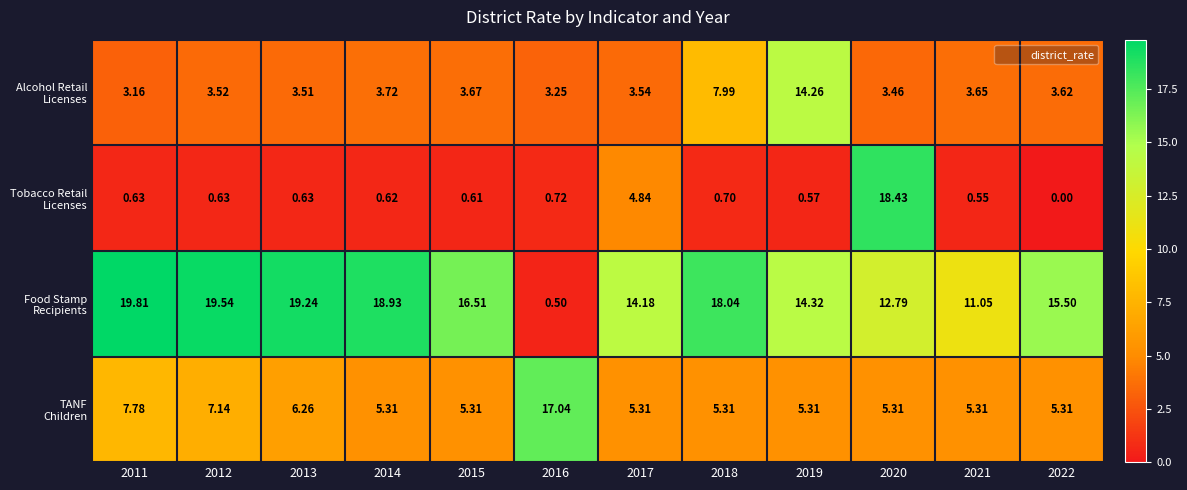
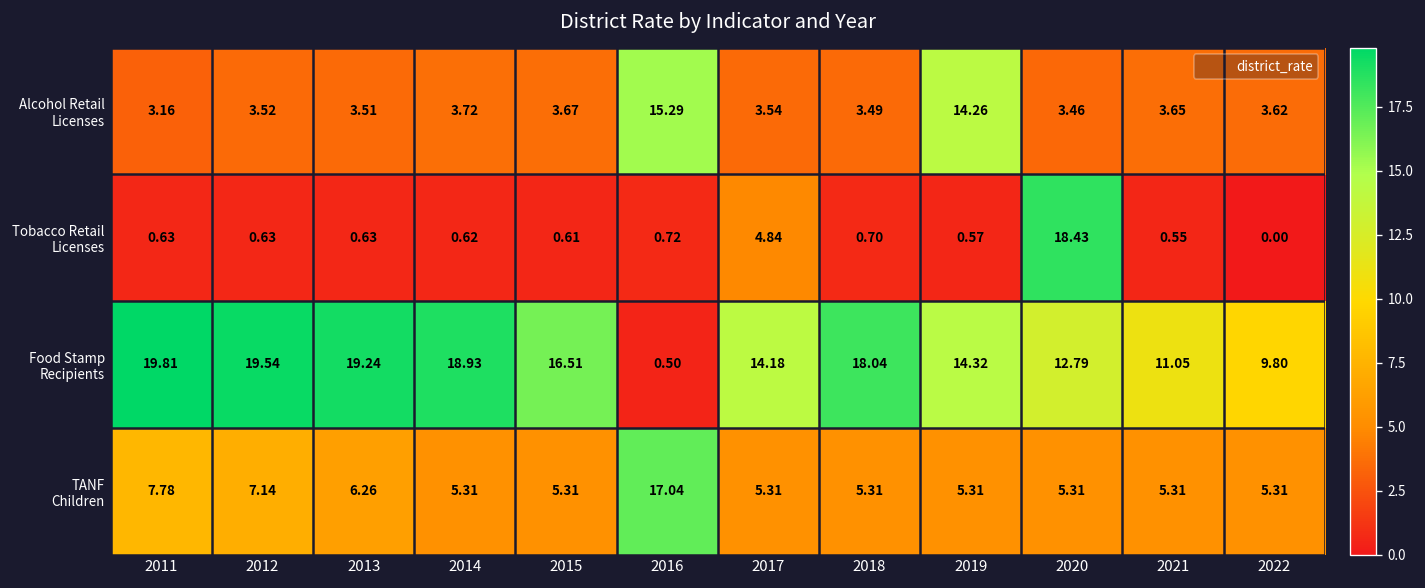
Alcohol Retail Licenses, 2016: 3.25 -> 15.29
Alcohol Retail Licenses, 2018: 7.99 -> 3.49
Food Stamp Recipients, 2022: 15.50 -> 9.80
